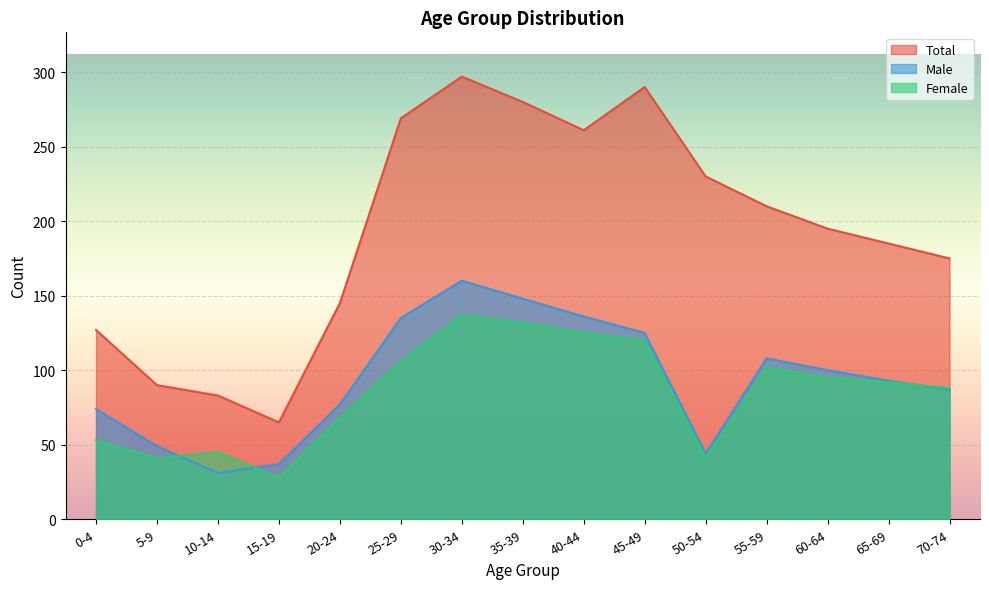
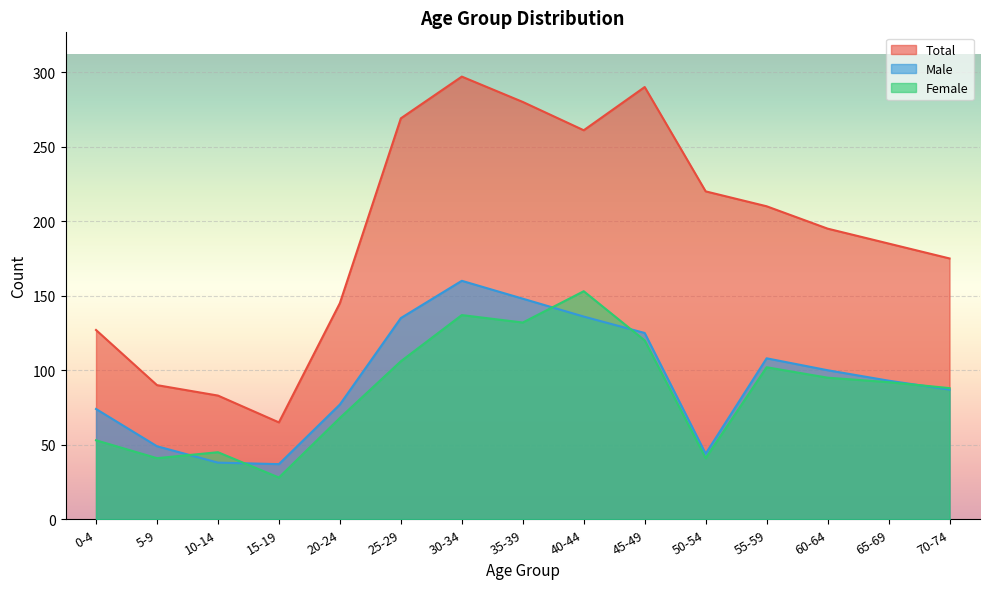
Male, 10-14: 31 -> 38
Female, 40-44: 125 -> 153
Total, 50-54: 230 -> 220
